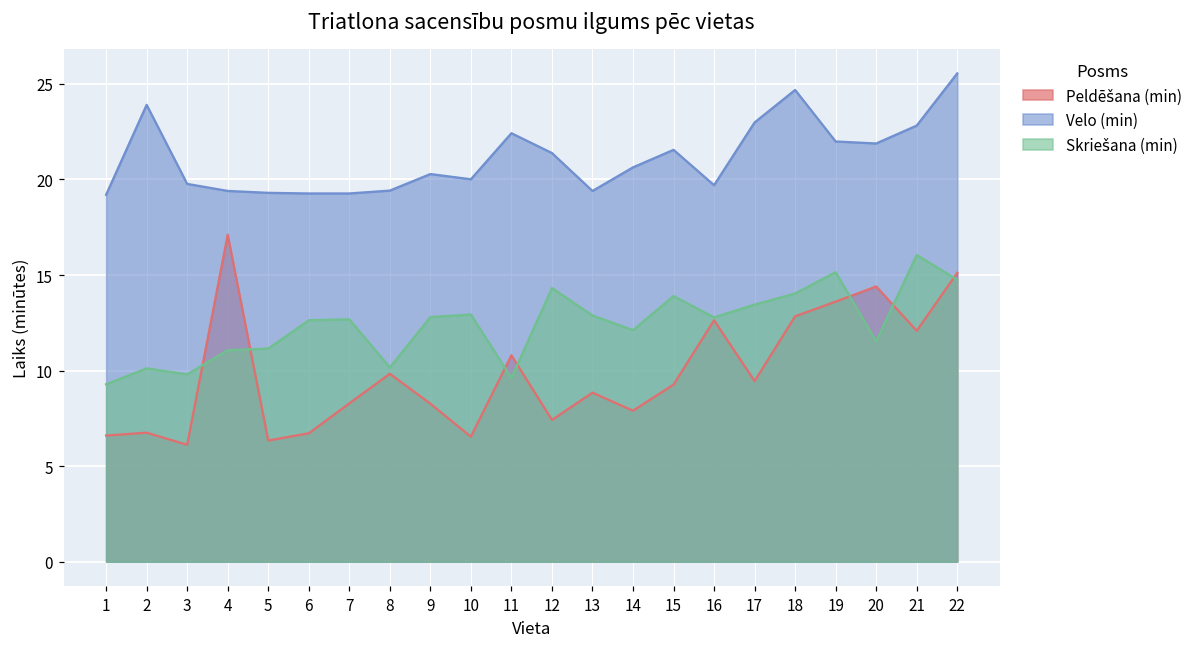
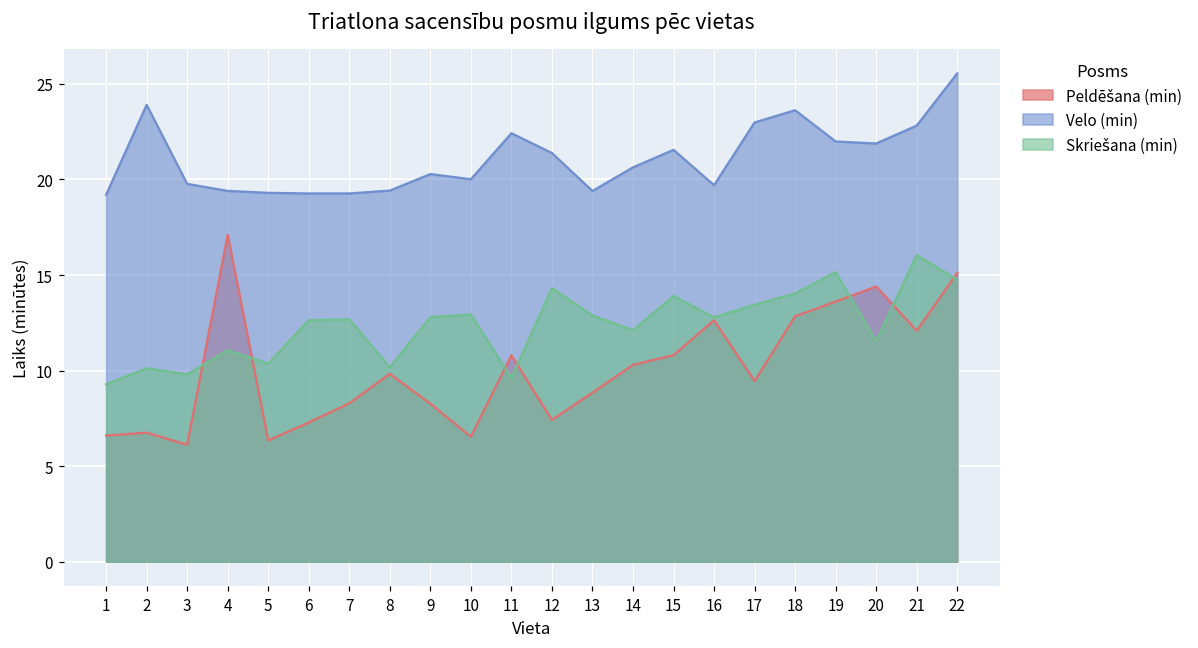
Skriešana (min), 5: 11.2 -> 10.4
Peldēšana (min), 6: 6.7 -> 7.3
Peldēšana (min), 14: 7.9 -> 10.3
Peldēšana (min), 15: 9.3 -> 10.8
Velo (min), 18: 24.7 -> 23.6
